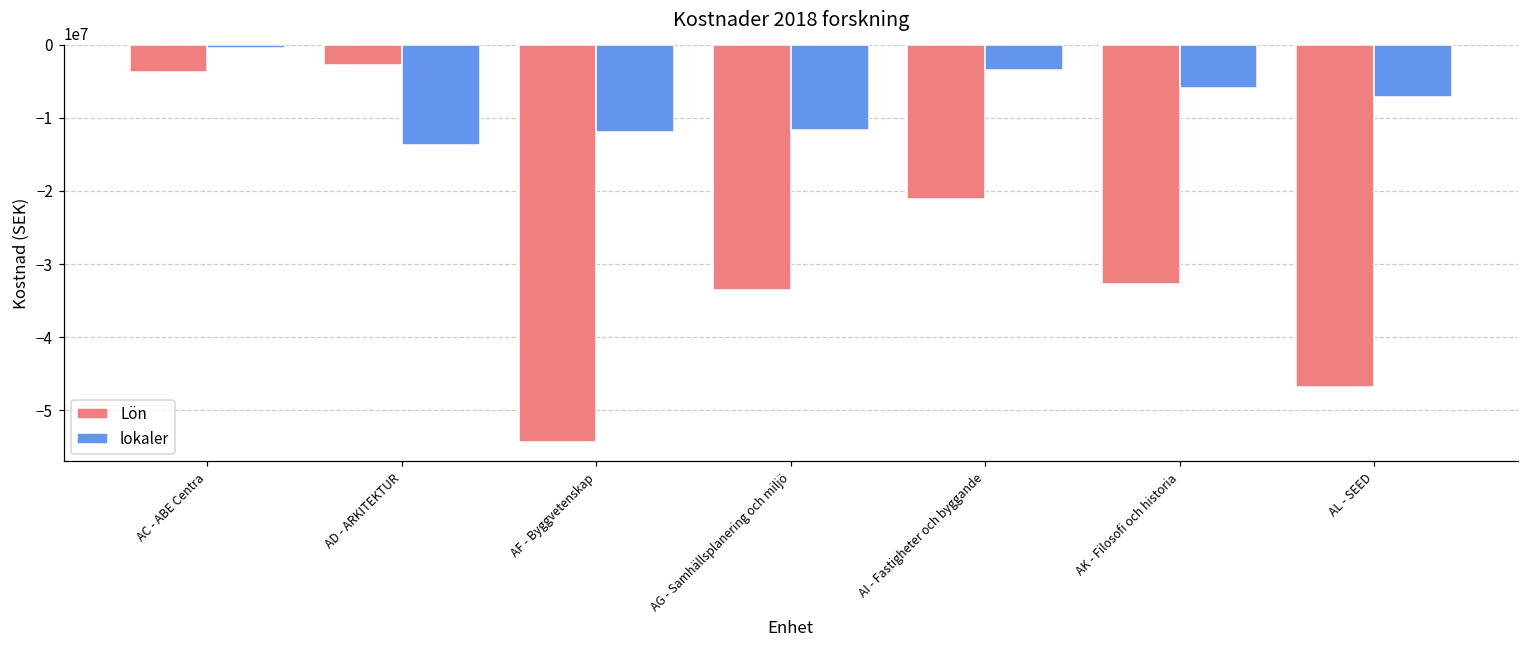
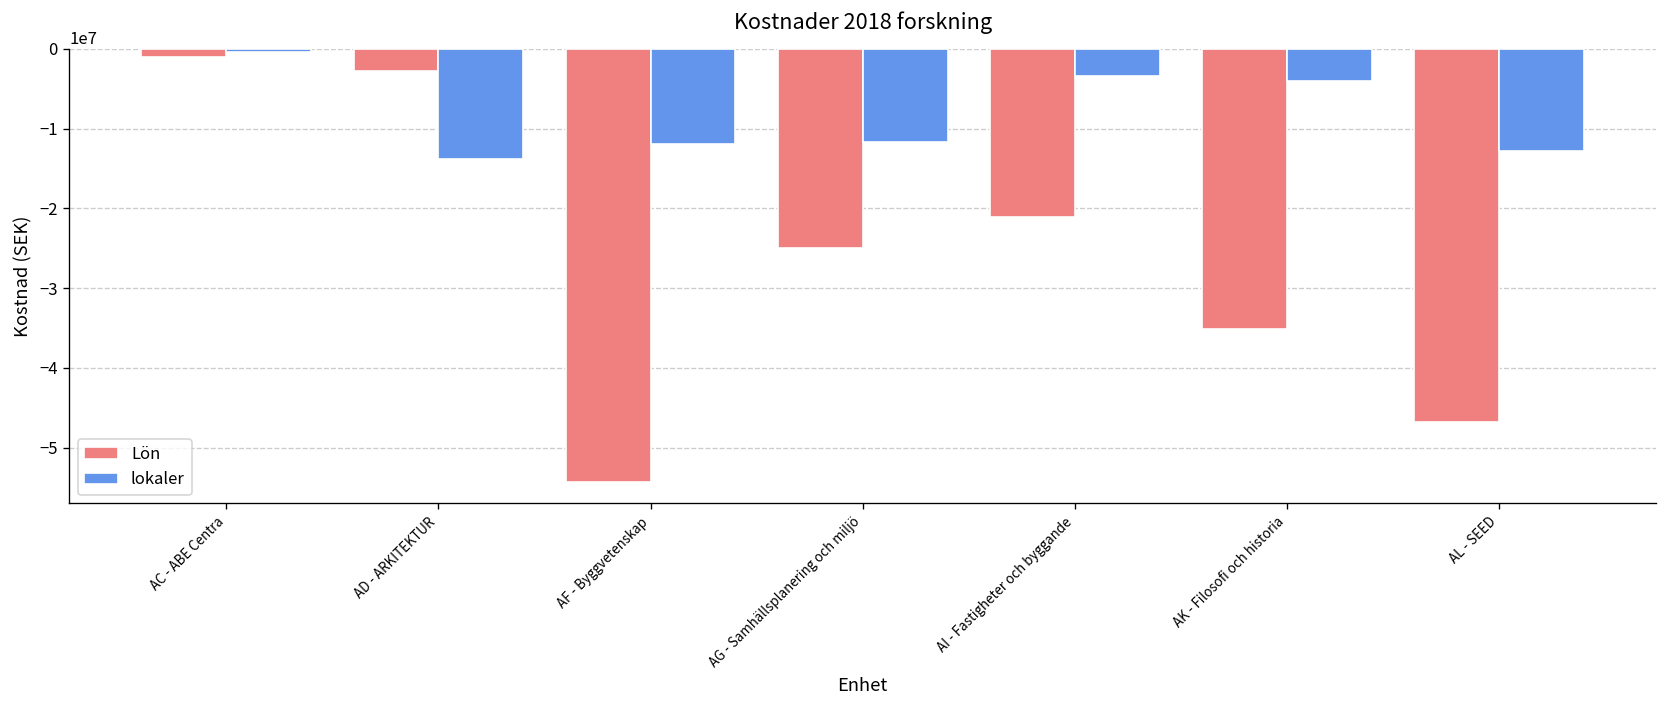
Lön, AC - ABE Centra: -4000000 -> -1000000
Lön, AG - Samhällsplanering och miljö: -34000000 -> -25000000
Lön, AK - Filosofi och historia: -33000000 -> -35000000
lokaler, AK - Filosofi och historia: -6000000 -> -4000000
lokaler, AL - SEED: -7000000 -> -13000000
